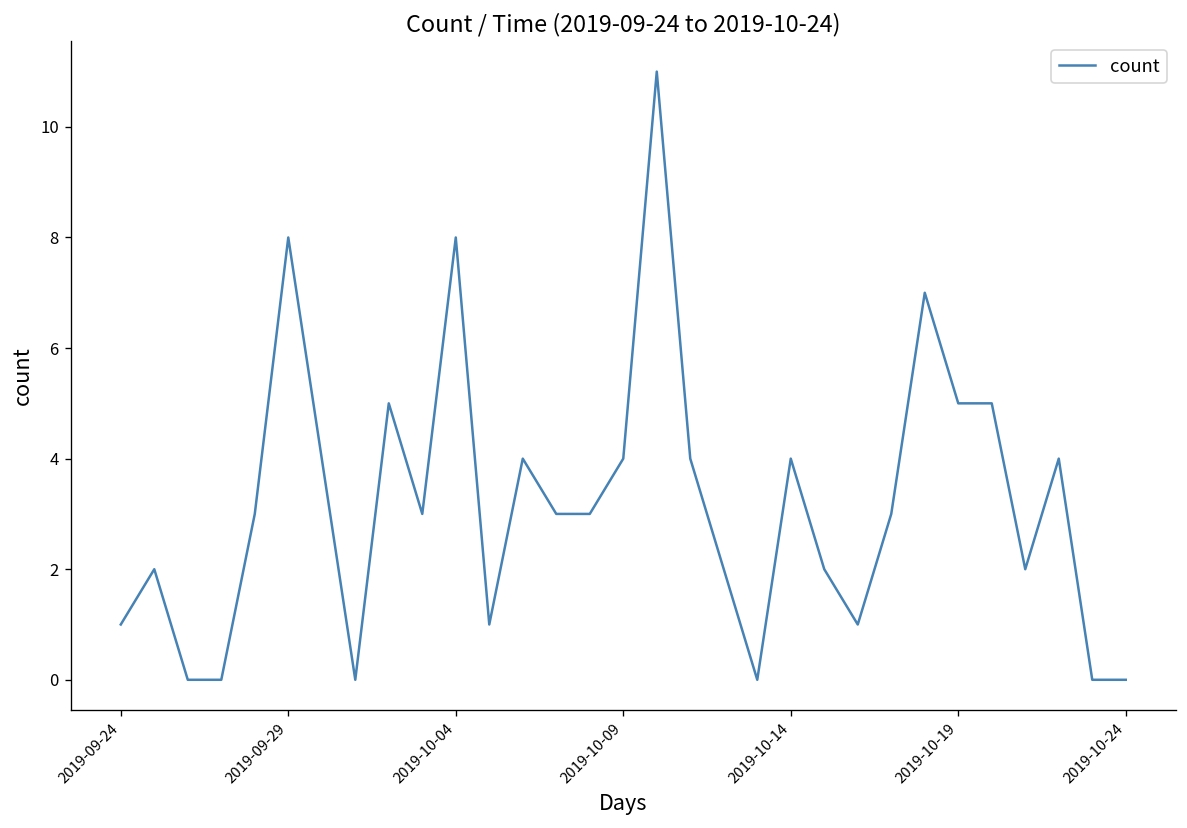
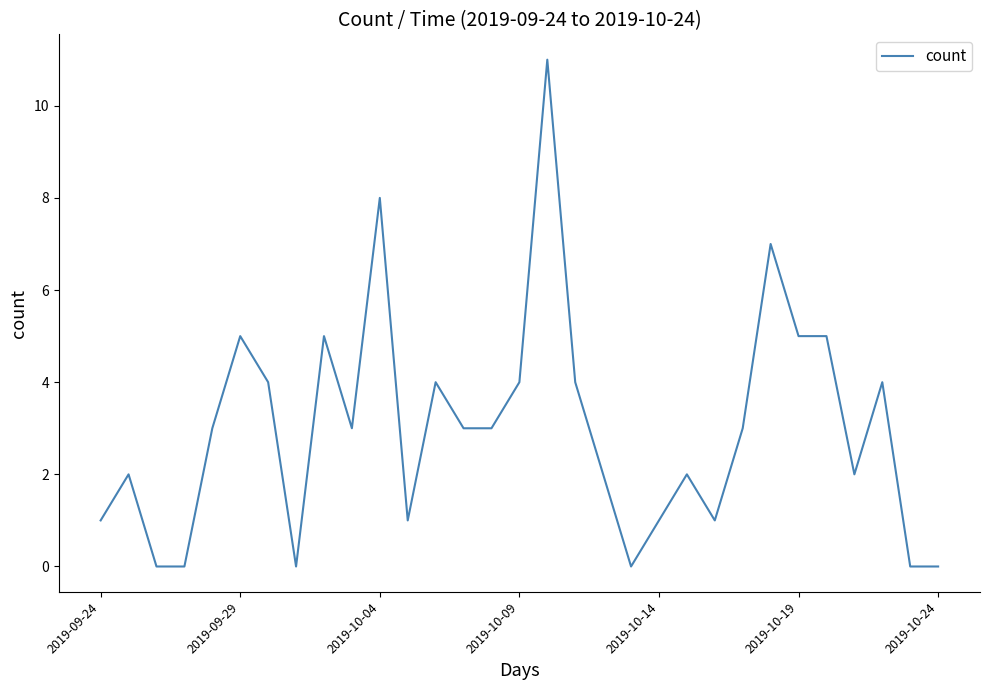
2019-09-29: 8 -> 5
2019-10-14: 4 -> 1
